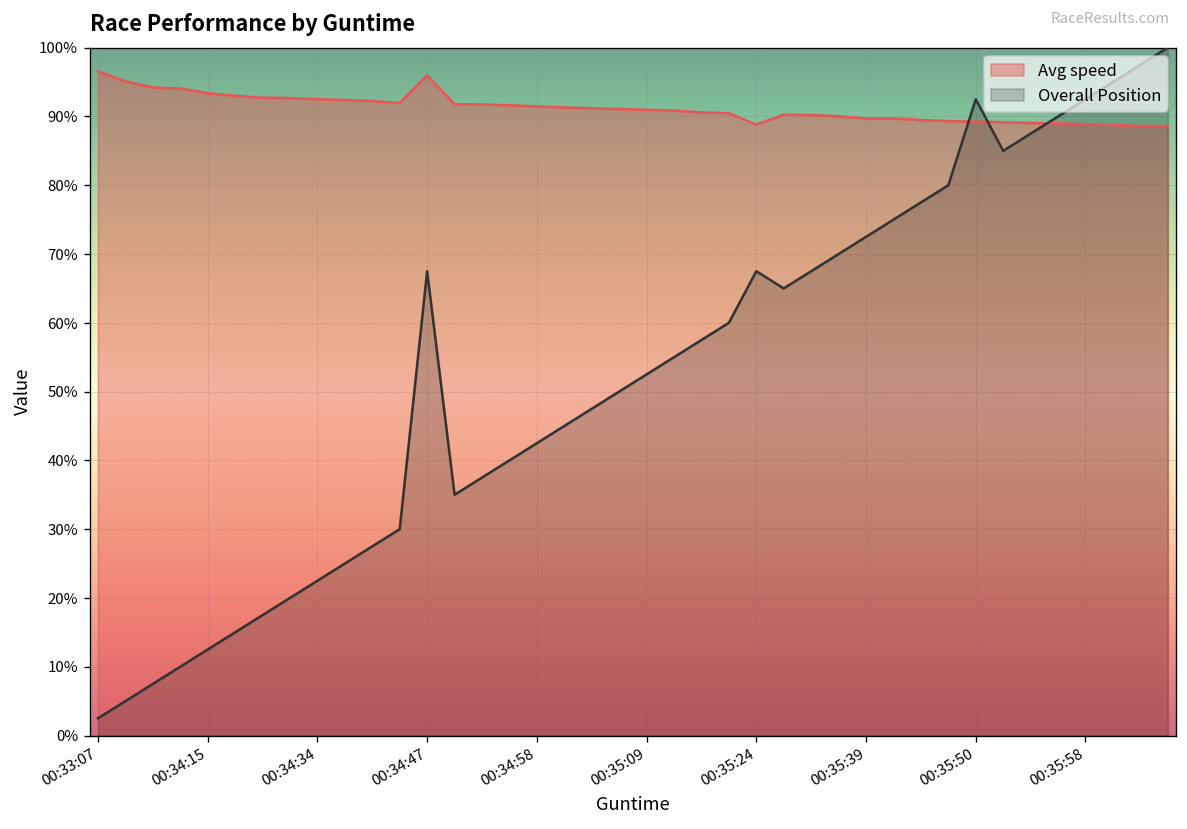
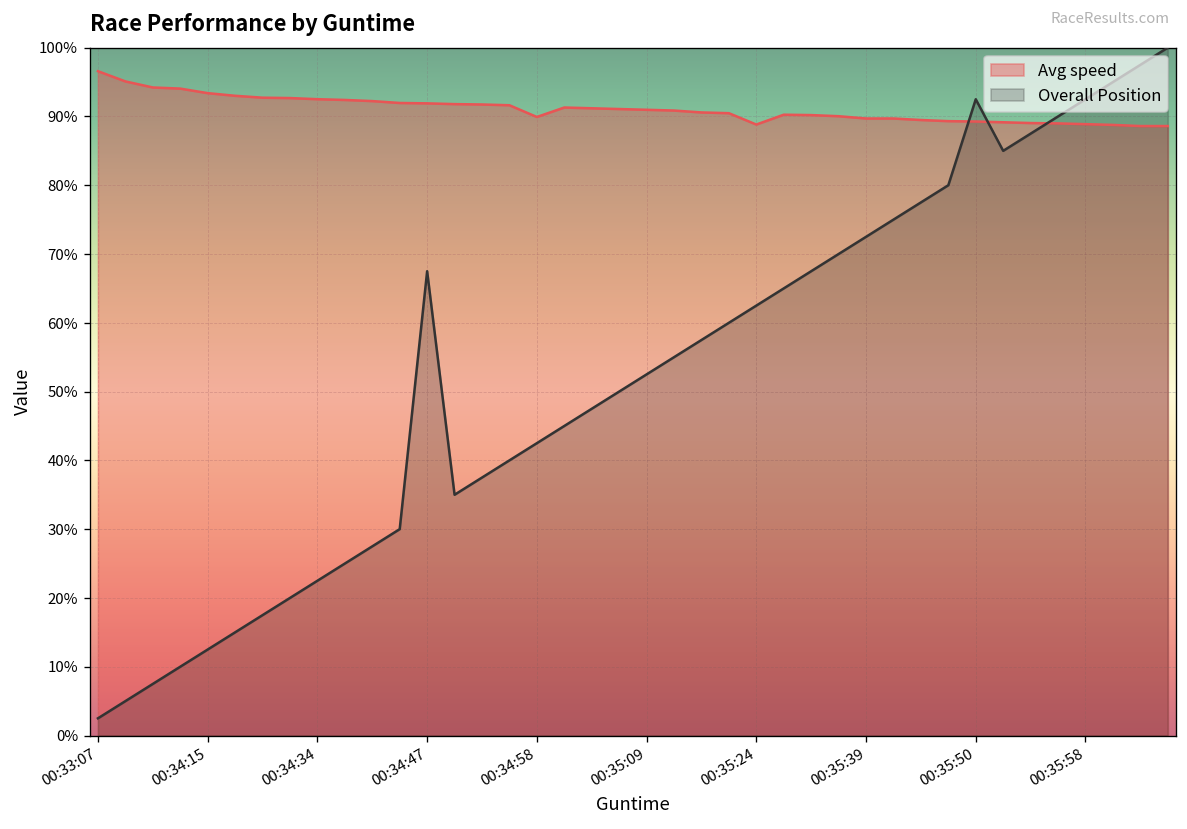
Avg speed, 00:34:47: 96% -> 92%
Avg speed, 00:34:58: 91% -> 90%
Overall Position, 00:35:24: 68% -> 63%
